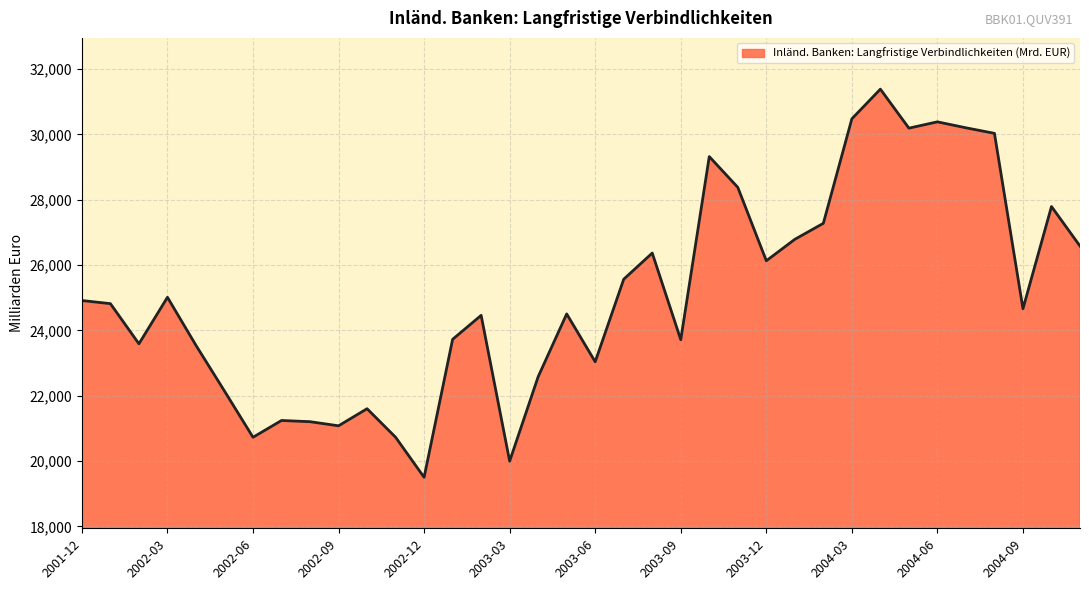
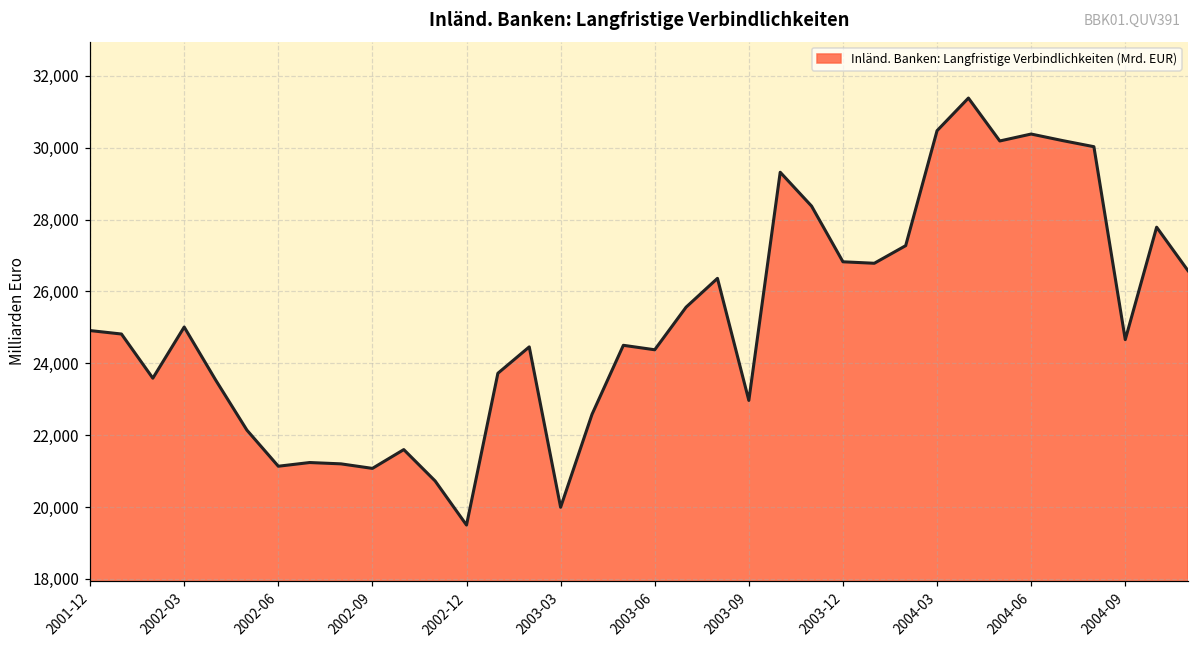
2002-06: 20,700 -> 21,100
2003-06: 23,000 -> 24,400
2003-09: 23,700 -> 23,000
2003-12: 26,100 -> 26,800
